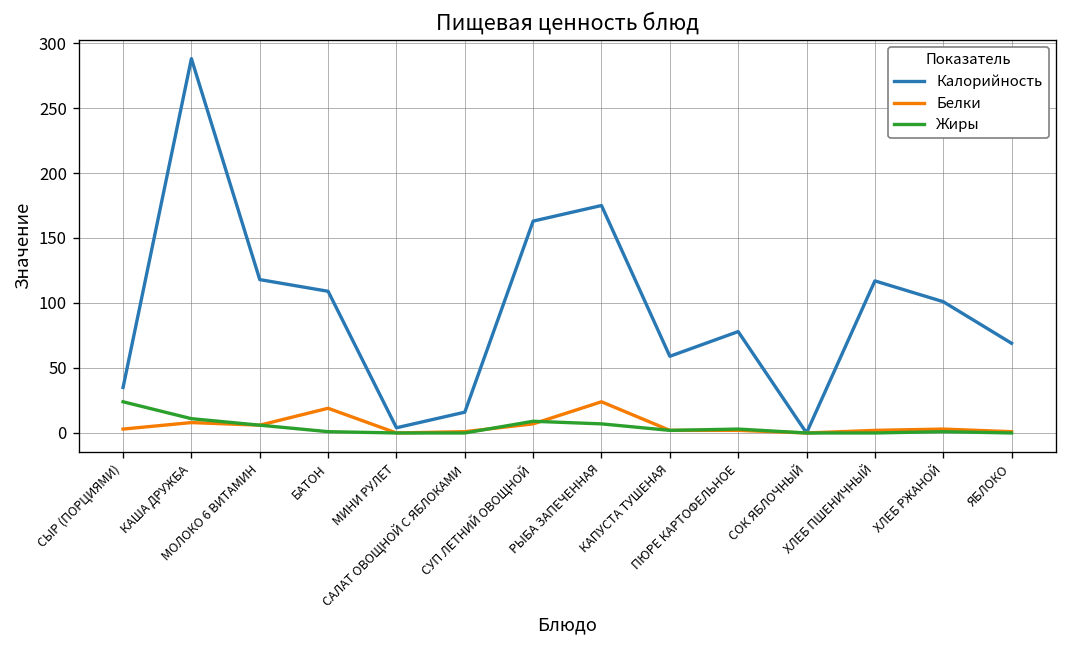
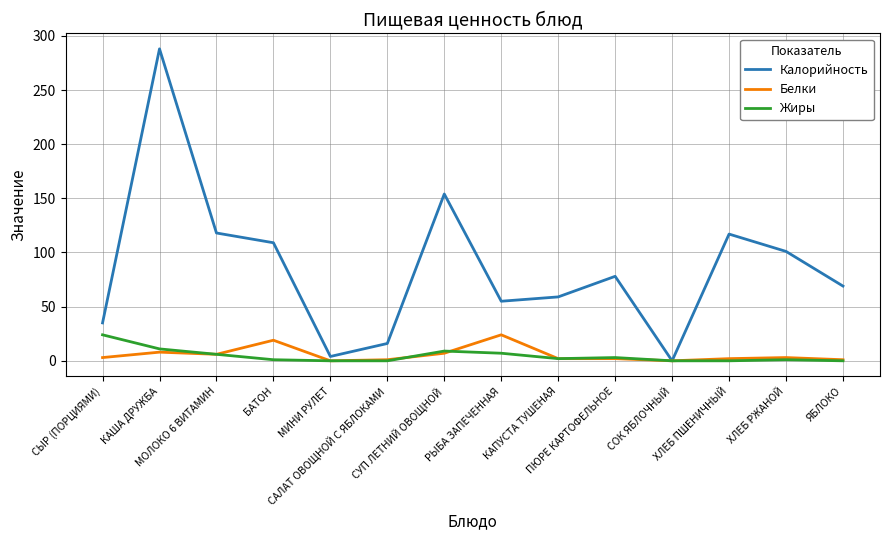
Калорийность, СУП ЛЕТНИЙ ОВОЩНОЙ: 163 -> 154
Калорийность, РЫБА ЗАПЕЧЕННАЯ: 175 -> 55
